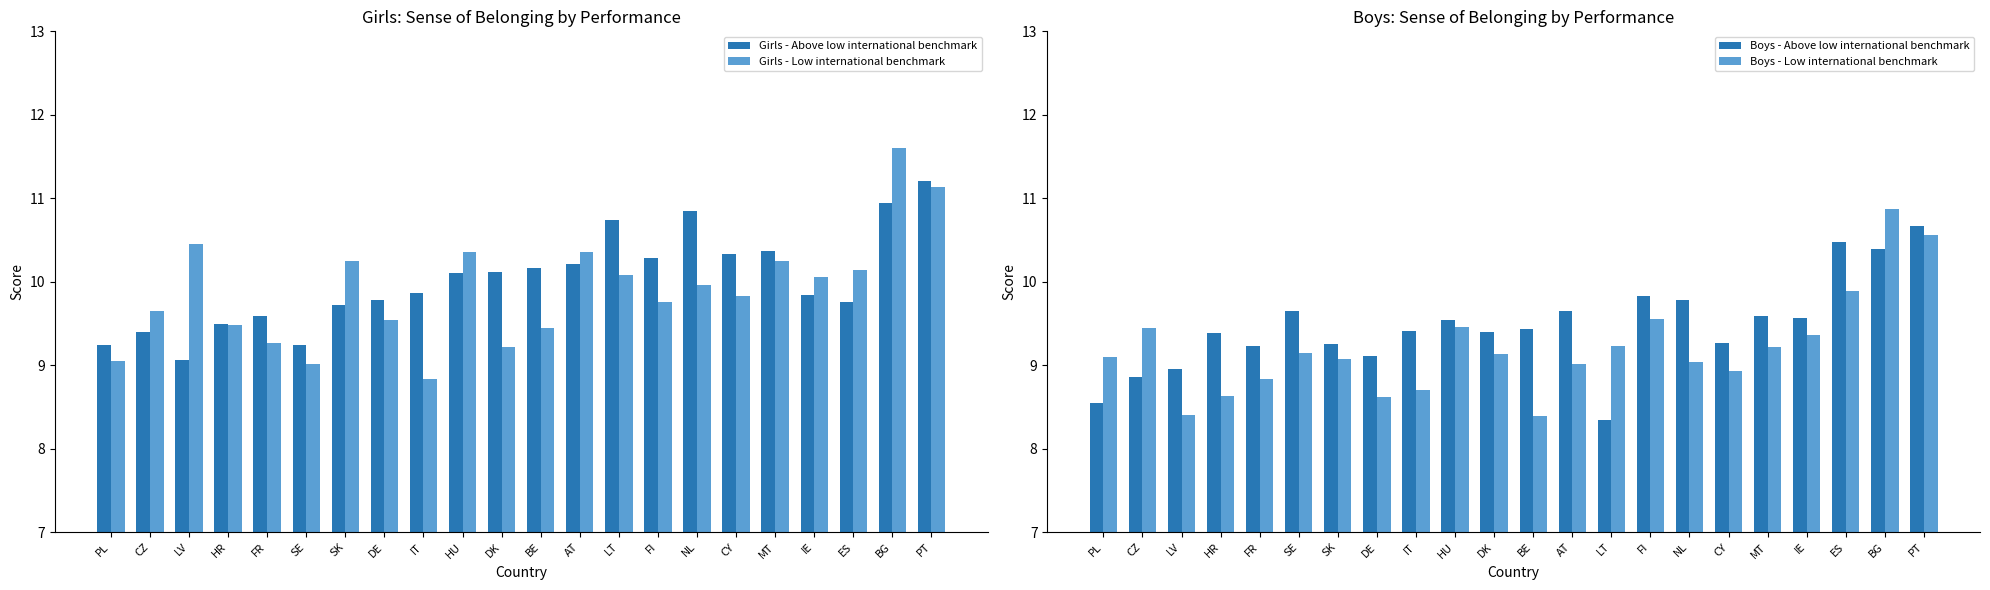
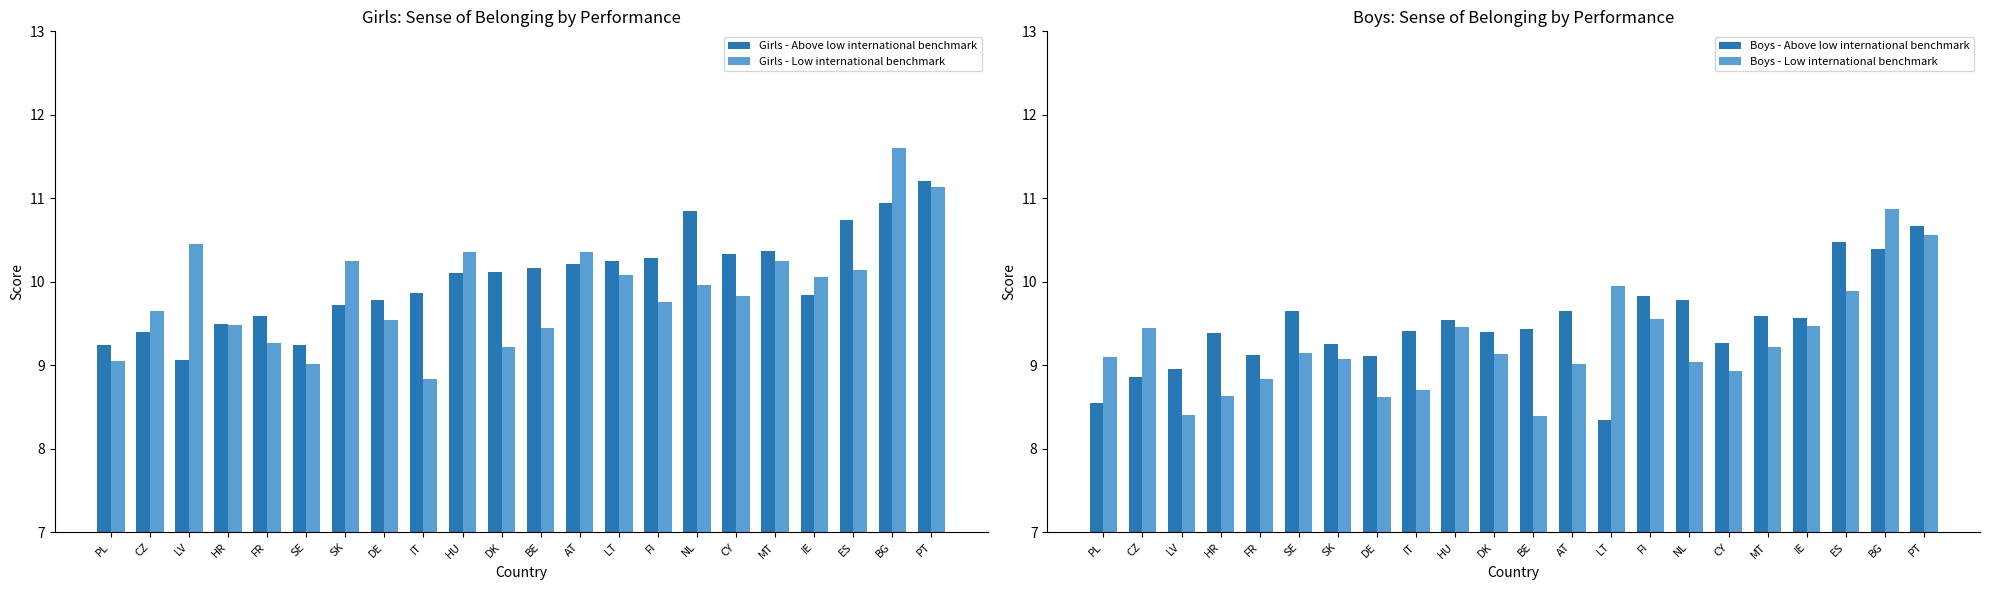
Girls: Sense of Belonging by Performance, Girls - Above low international benchmark, LT: 10.7 -> 10.2
Girls: Sense of Belonging by Performance, Girls - Above low international benchmark, ES: 9.8 -> 10.7
Boys: Sense of Belonging by Performance, Boys - Above low international benchmark, FR: 9.2 -> 9.1
Boys: Sense of Belonging by Performance, Boys - Low international benchmark, LT: 9.2 -> 9.9
Boys: Sense of Belonging by Performance, Boys - Low international benchmark, IE: 9.4 -> 9.5
